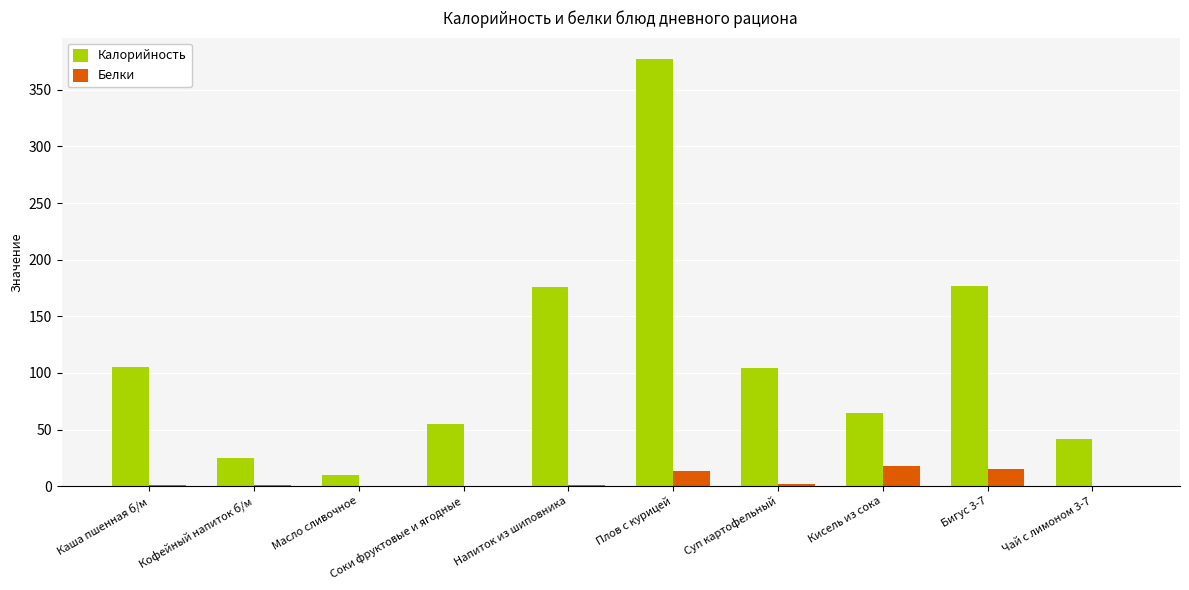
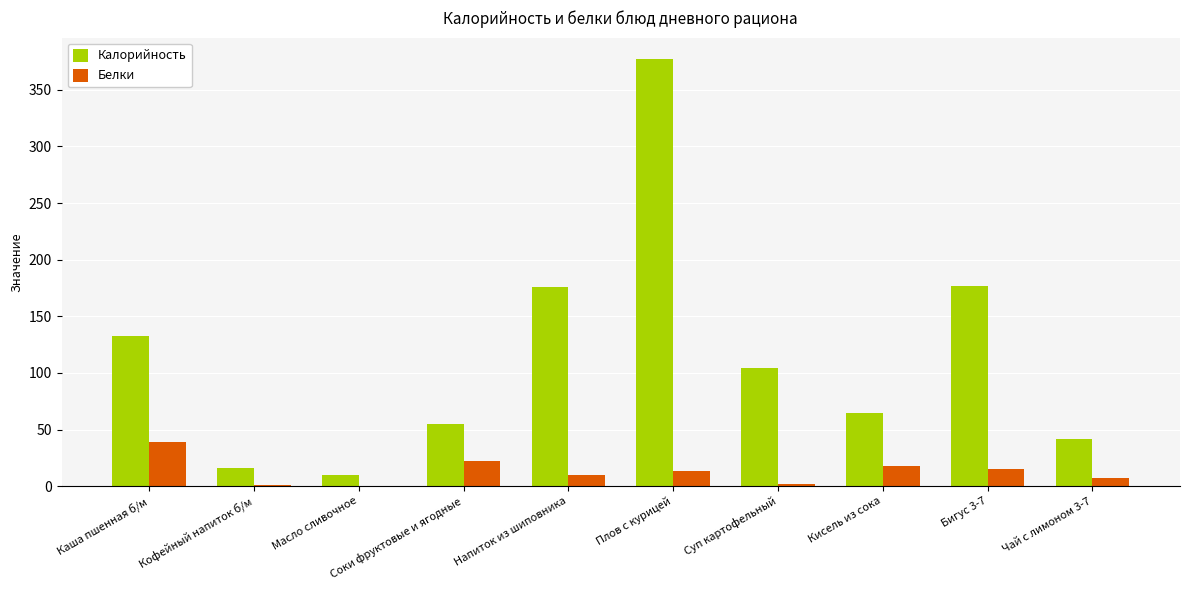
Калорийность, Каша пшенная б/м: 105 -> 133
Белки, Каша пшенная б/м: 1 -> 39
Калорийность, Кофейный напиток б/м: 25 -> 16
Белки, Соки фруктовые и ягодные: 0 -> 22
Белки, Напиток из шиповника: 1 -> 10
Белки, Чай с лимоном 3-7: 0 -> 7
